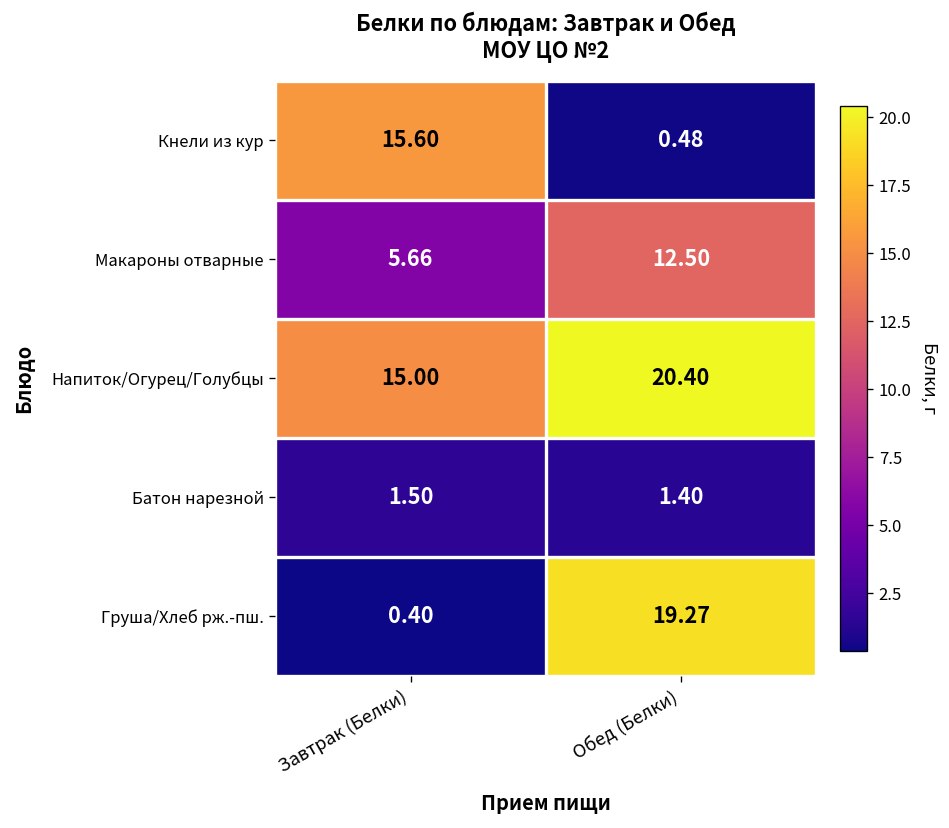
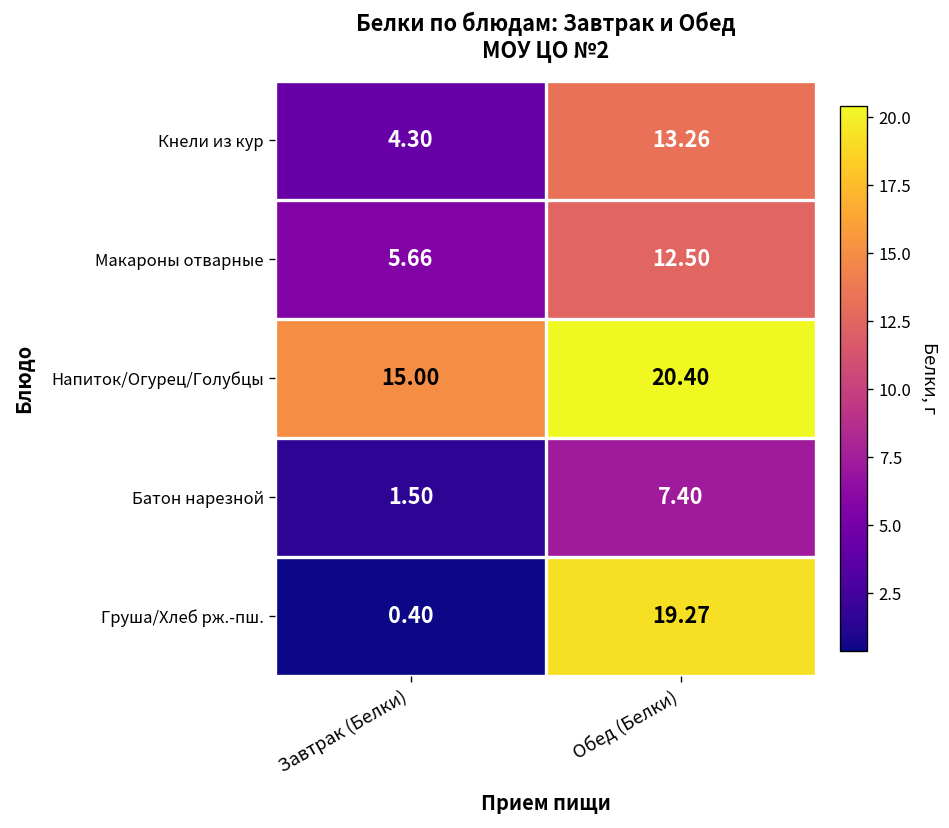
Кнели из кур, Завтрак (Белки): 15.60 -> 4.30
Кнели из кур, Обед (Белки): 0.48 -> 13.26
Батон нарезной, Обед (Белки): 1.40 -> 7.40
